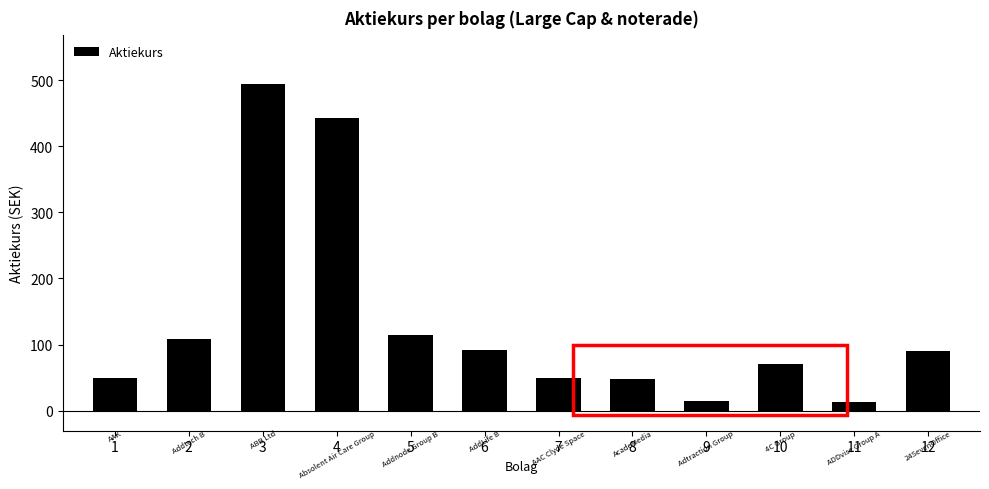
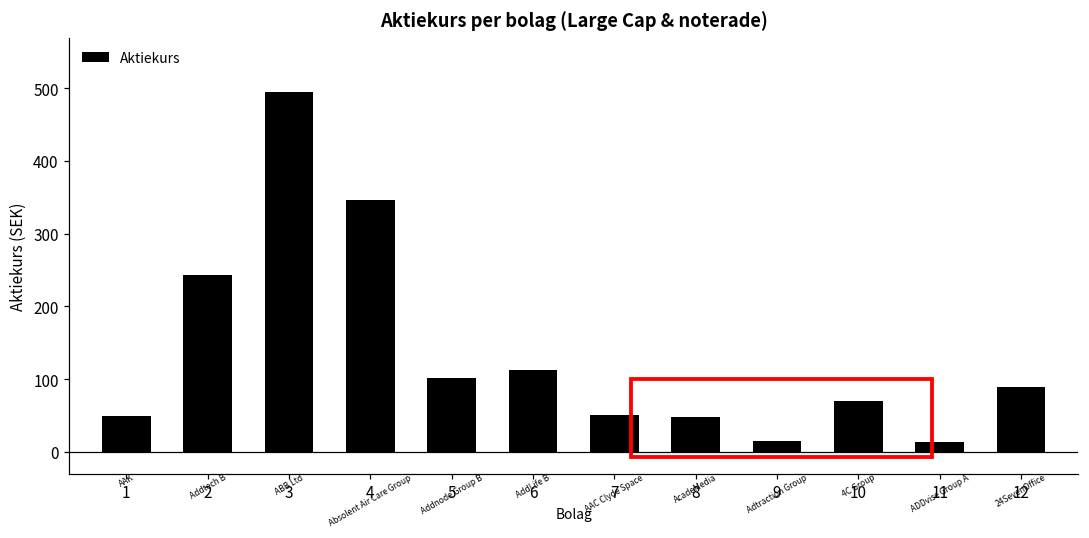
2: 110 -> 240
4: 440 -> 350
5: 110 -> 100
6: 90 -> 110
